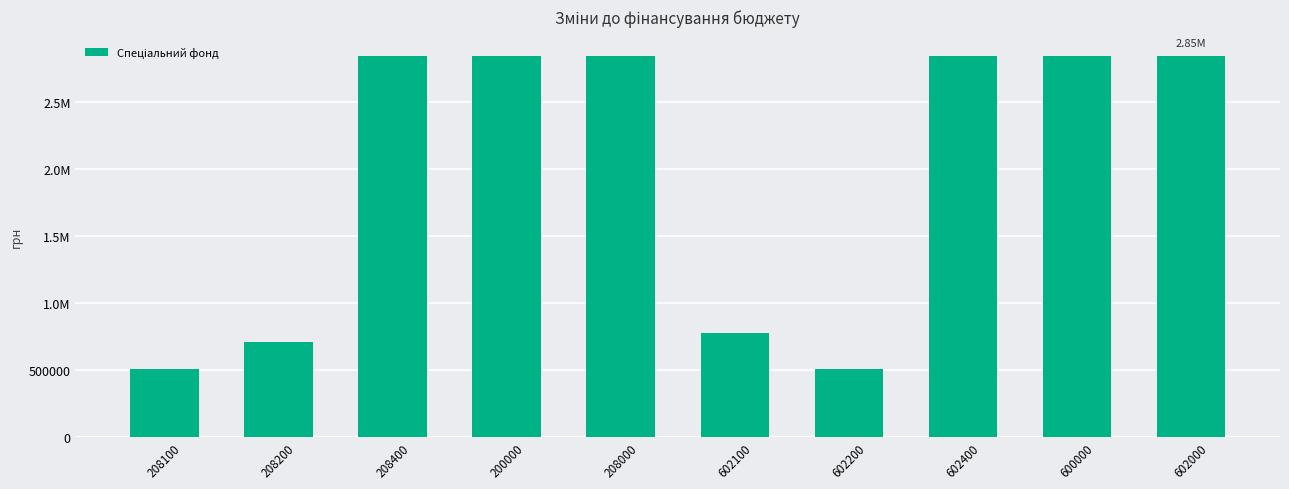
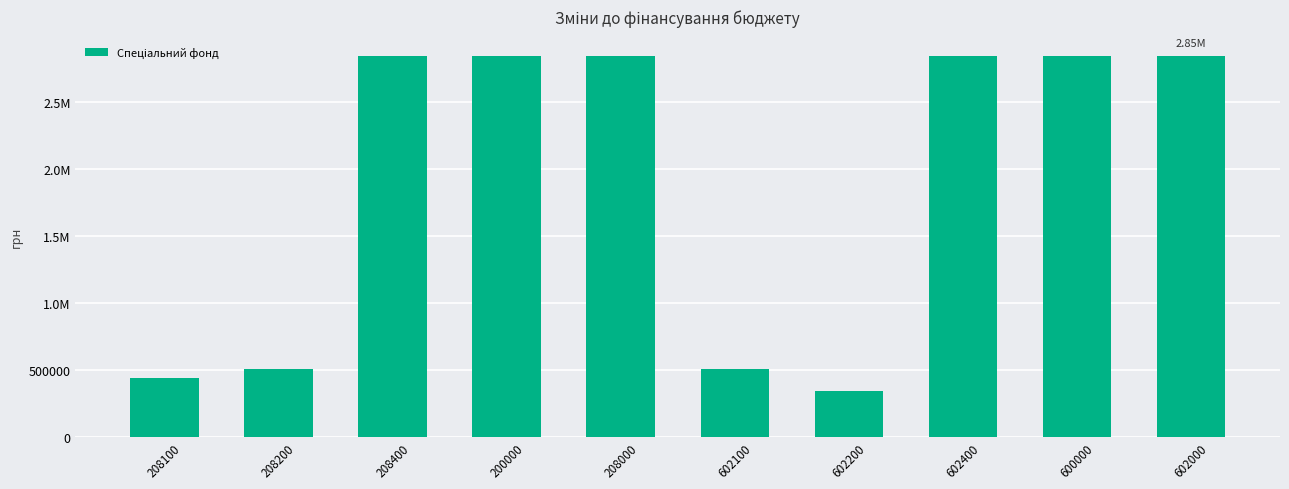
208100: 510000 -> 440000
208200: 710000 -> 510000
602100: 770000 -> 510000
602200: 510000 -> 340000
